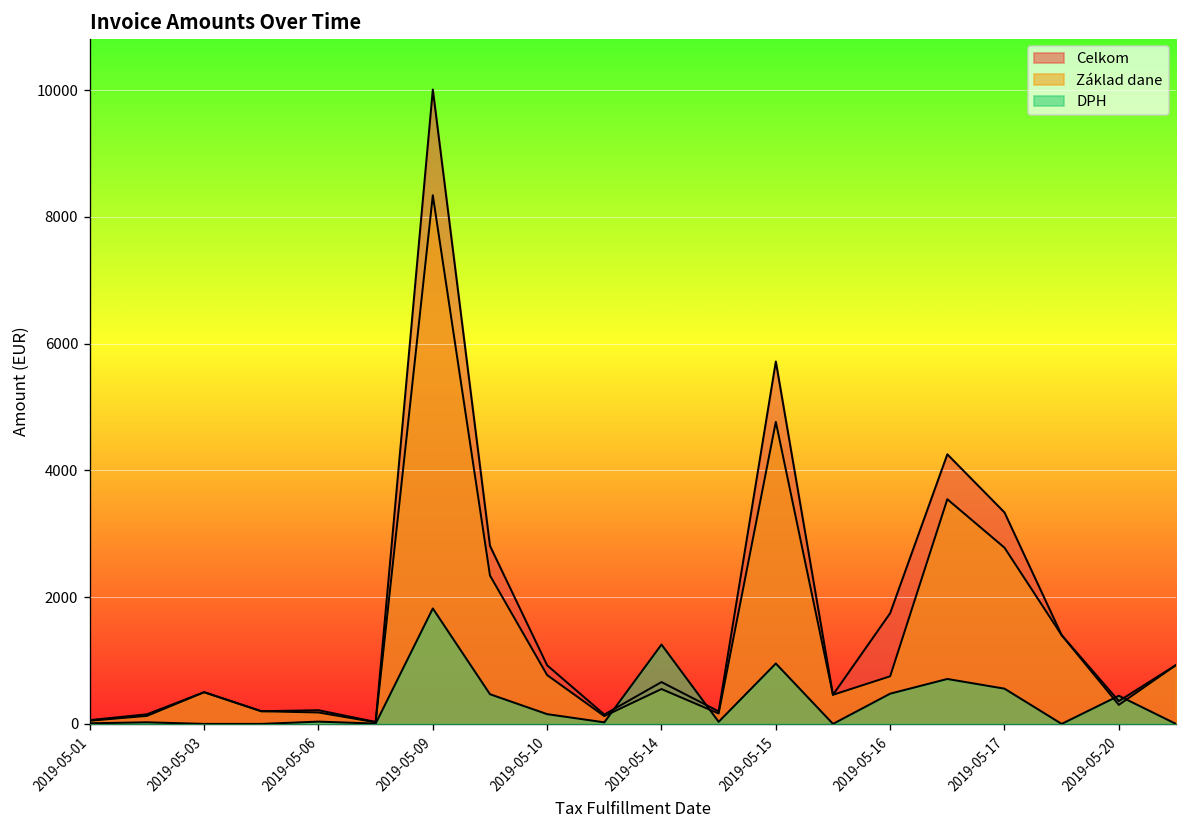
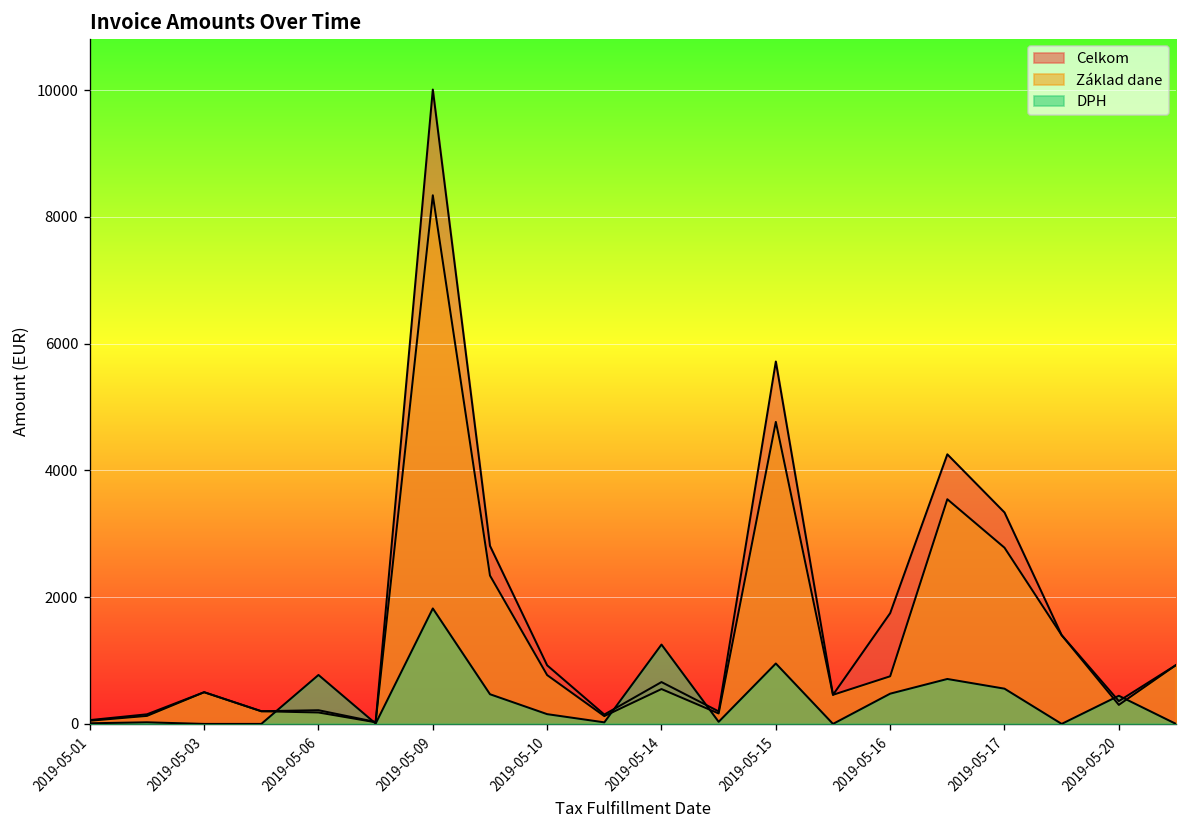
DPH, 2019-05-06: 0 -> 800
